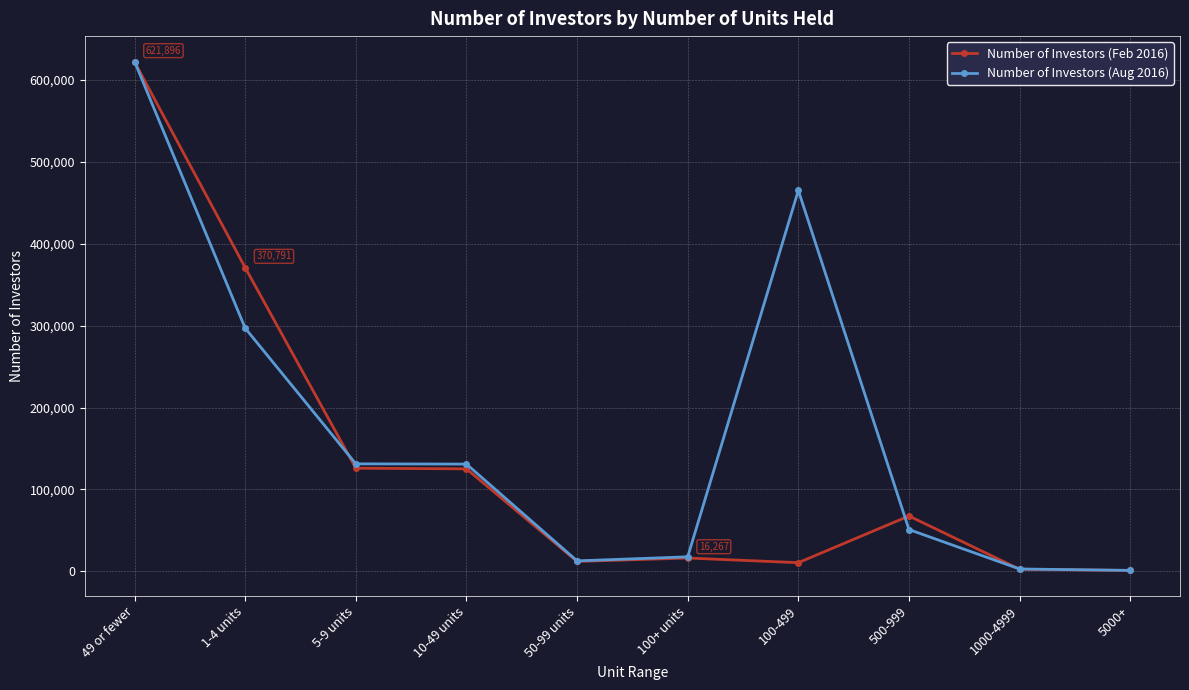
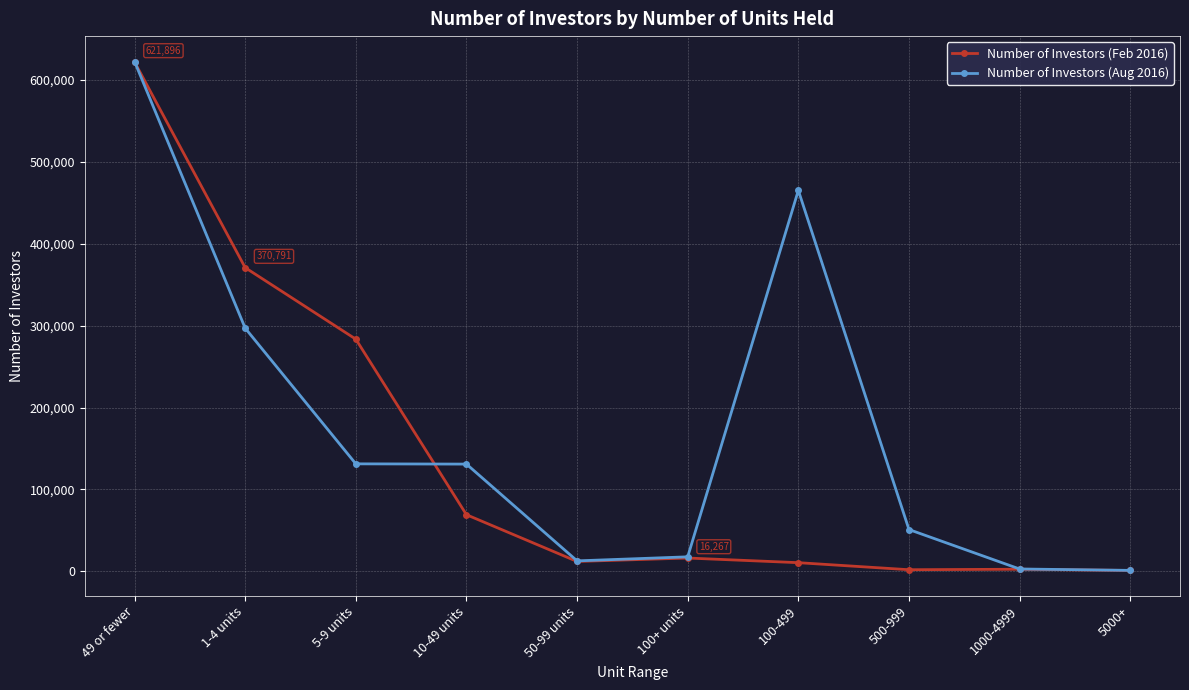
Number of Investors (Feb 2016), 5-9 units: 130,000 -> 280,000
Number of Investors (Feb 2016), 10-49 units: 130,000 -> 70,000
Number of Investors (Feb 2016), 500-999: 70,000 -> 0
